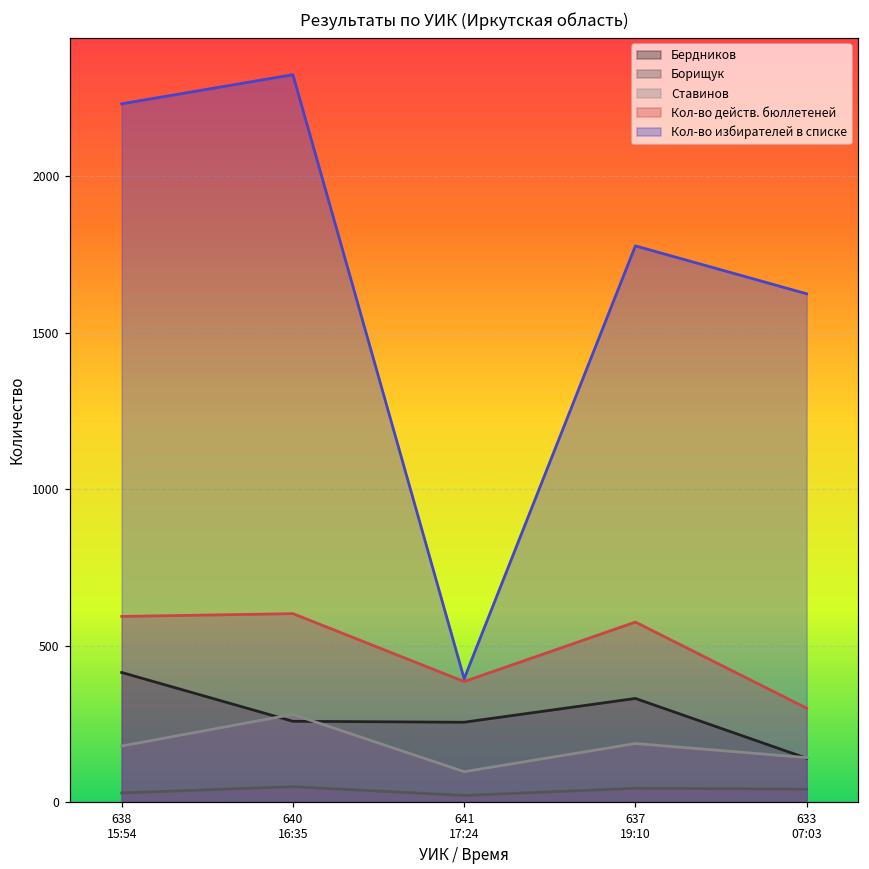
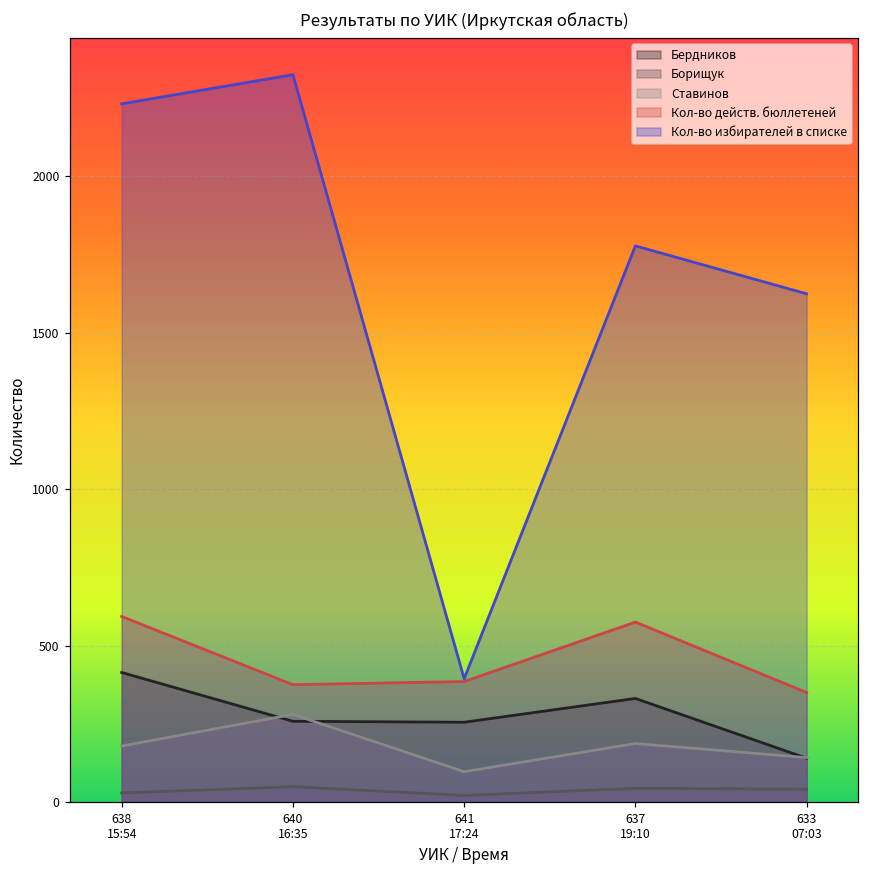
Кол-во действ. бюллетеней, 640 16:35: 600 -> 380
Кол-во действ. бюллетеней, 633 07:03: 300 -> 350
